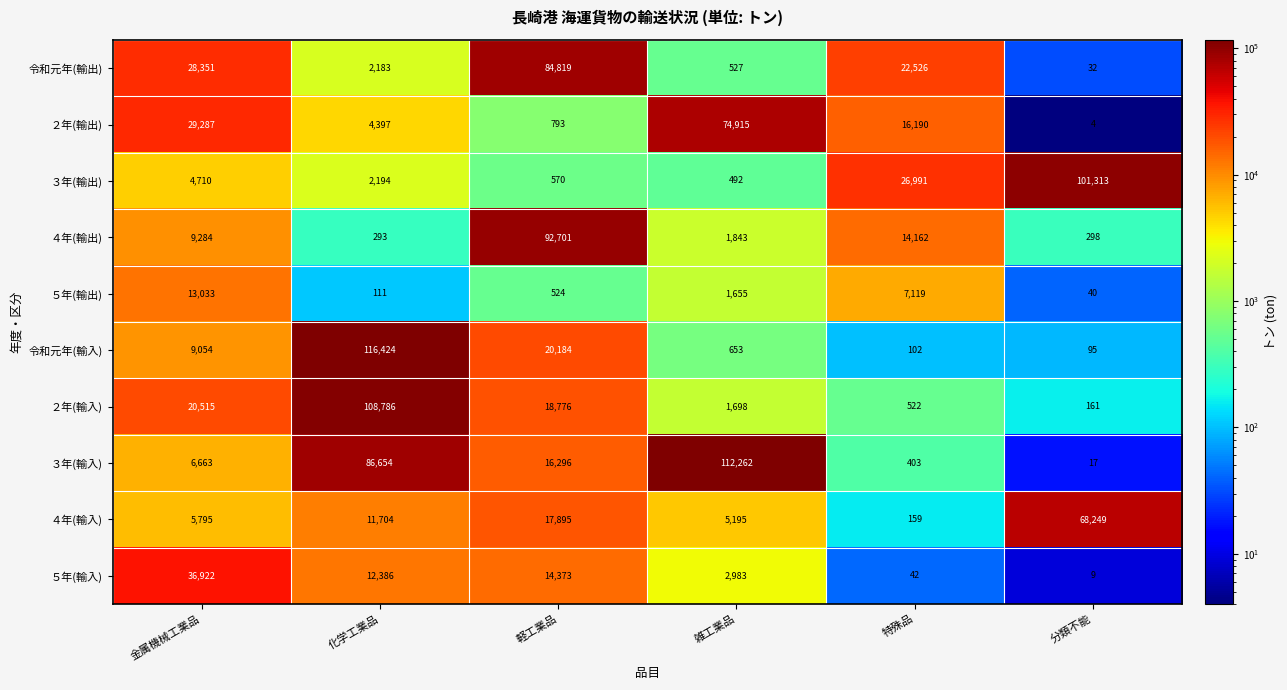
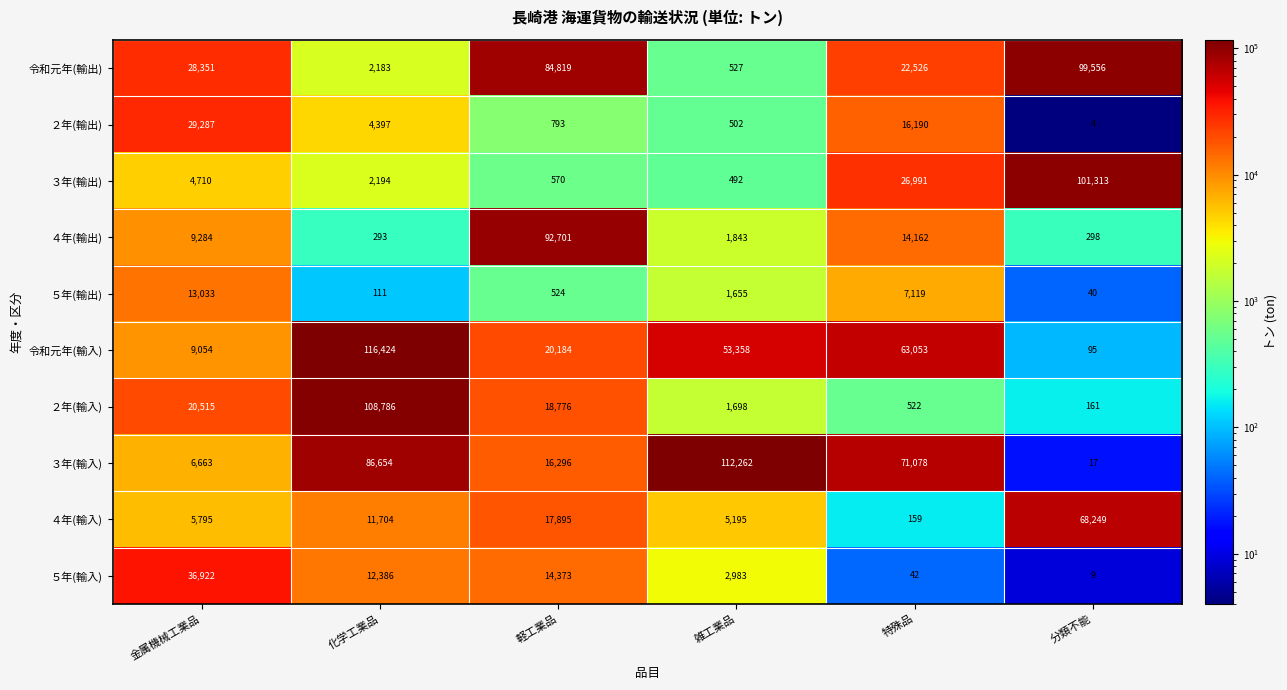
令和元年(輸出), 分類不能: 32 -> 99,556
２年(輸出), 雑工業品: 74,915 -> 502
令和元年(輸入), 雑工業品: 653 -> 53,358
令和元年(輸入), 特殊品: 102 -> 63,053
３年(輸入), 特殊品: 403 -> 71,078
